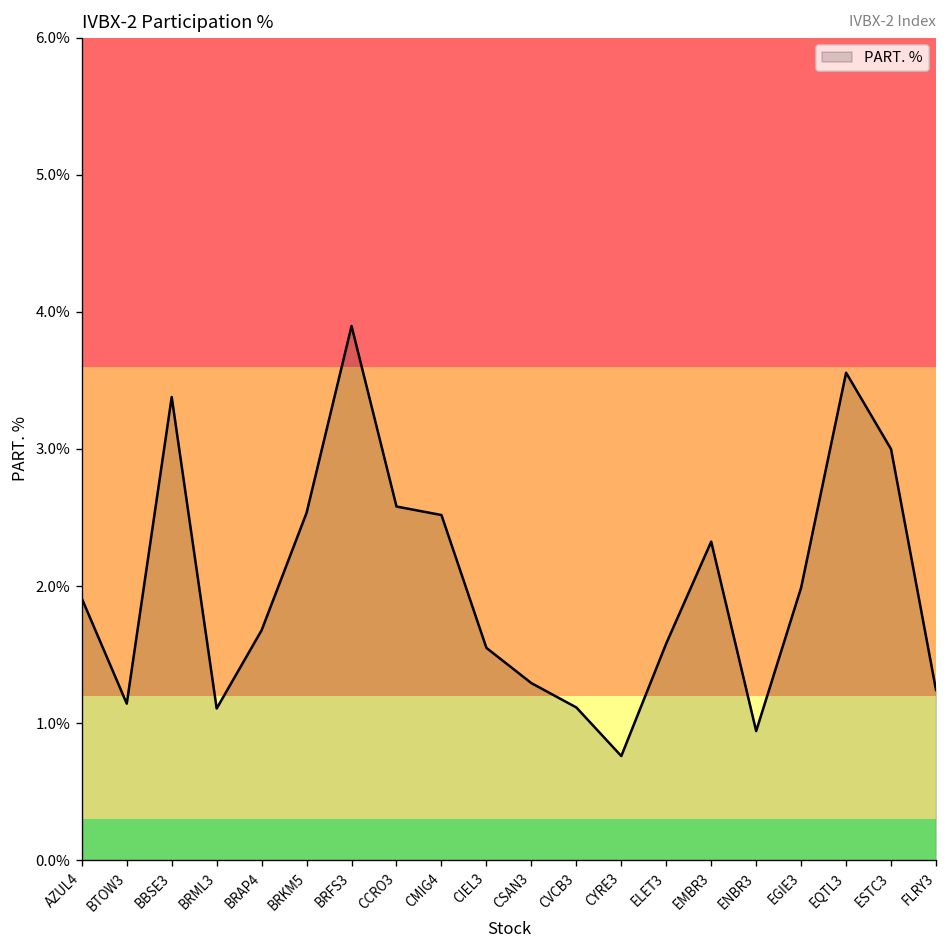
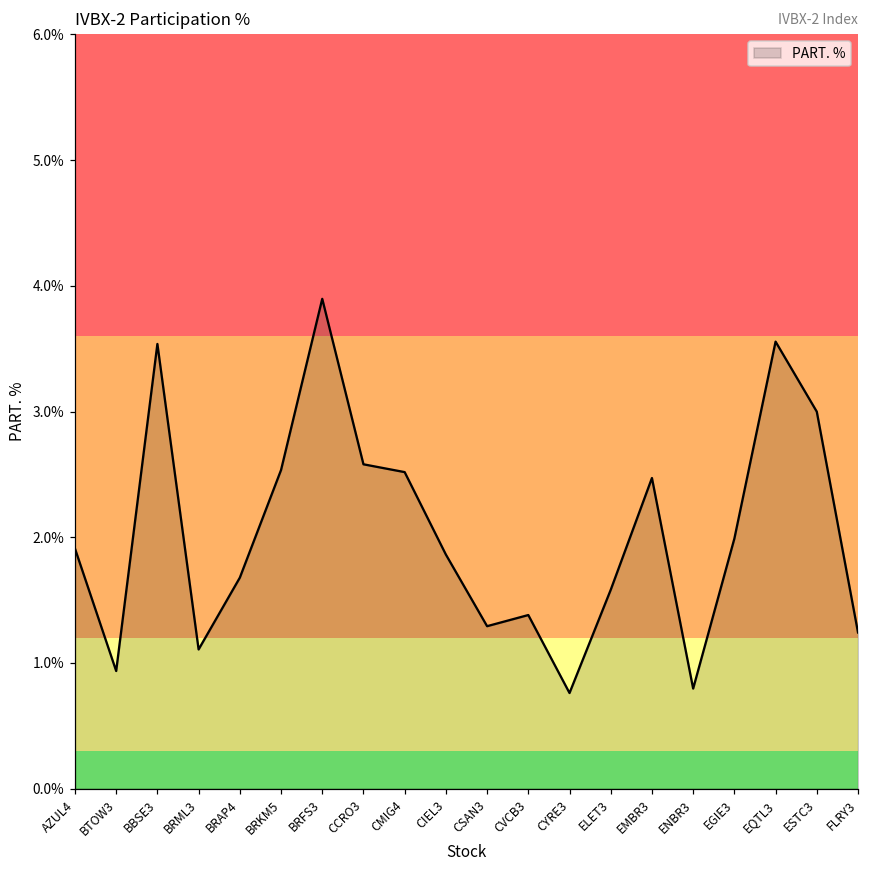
BTOW3: 1.14% -> 0.94%
BBSE3: 3.38% -> 3.54%
CIEL3: 1.55% -> 1.86%
CVCB3: 1.11% -> 1.38%
EMBR3: 2.32% -> 2.47%
ENBR3: 0.94% -> 0.80%
